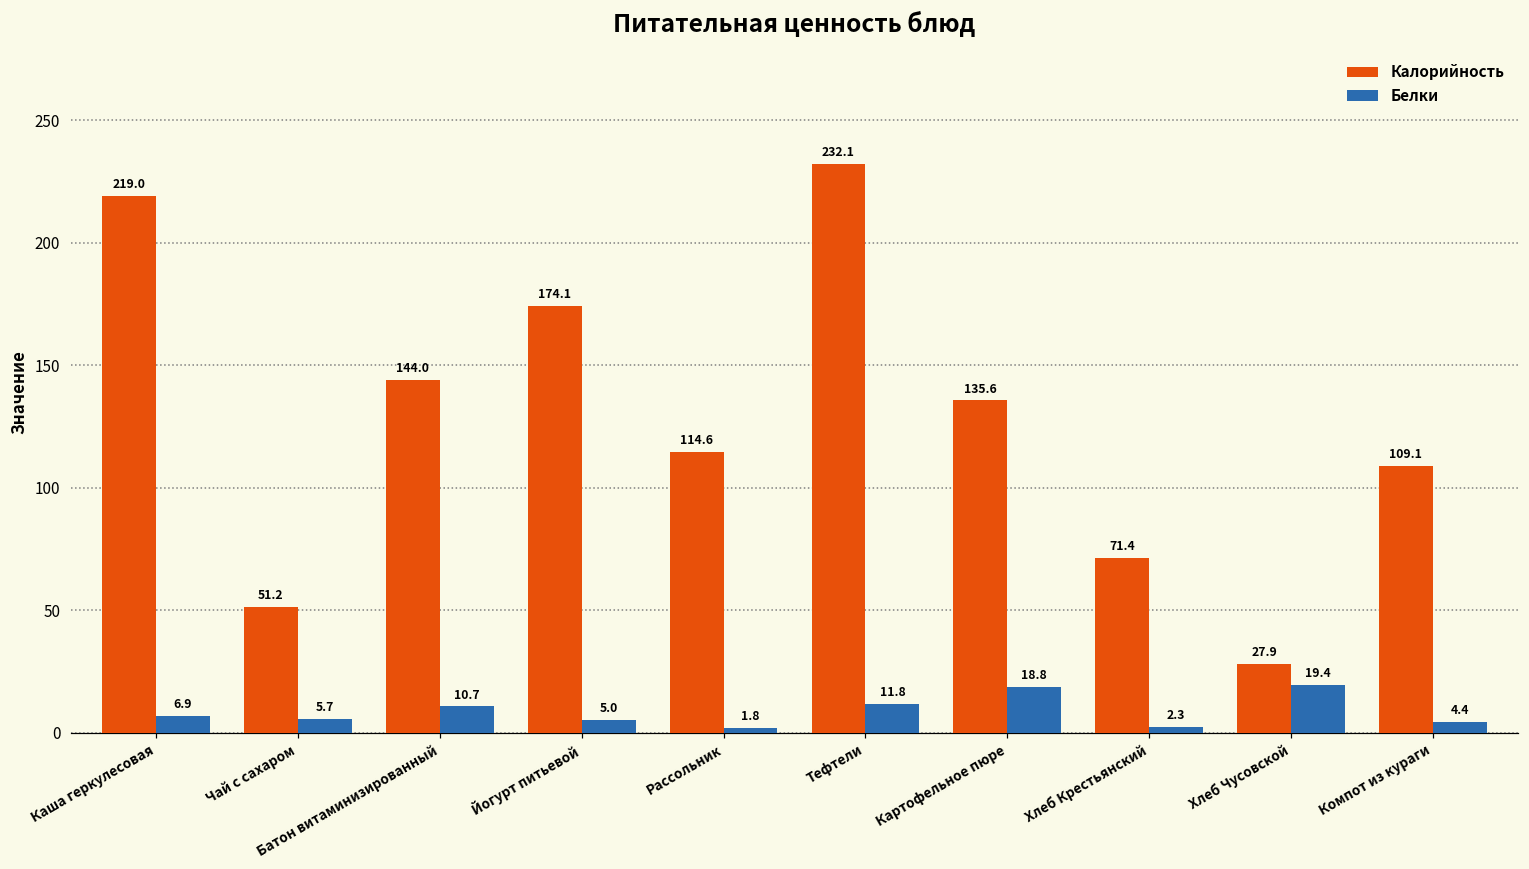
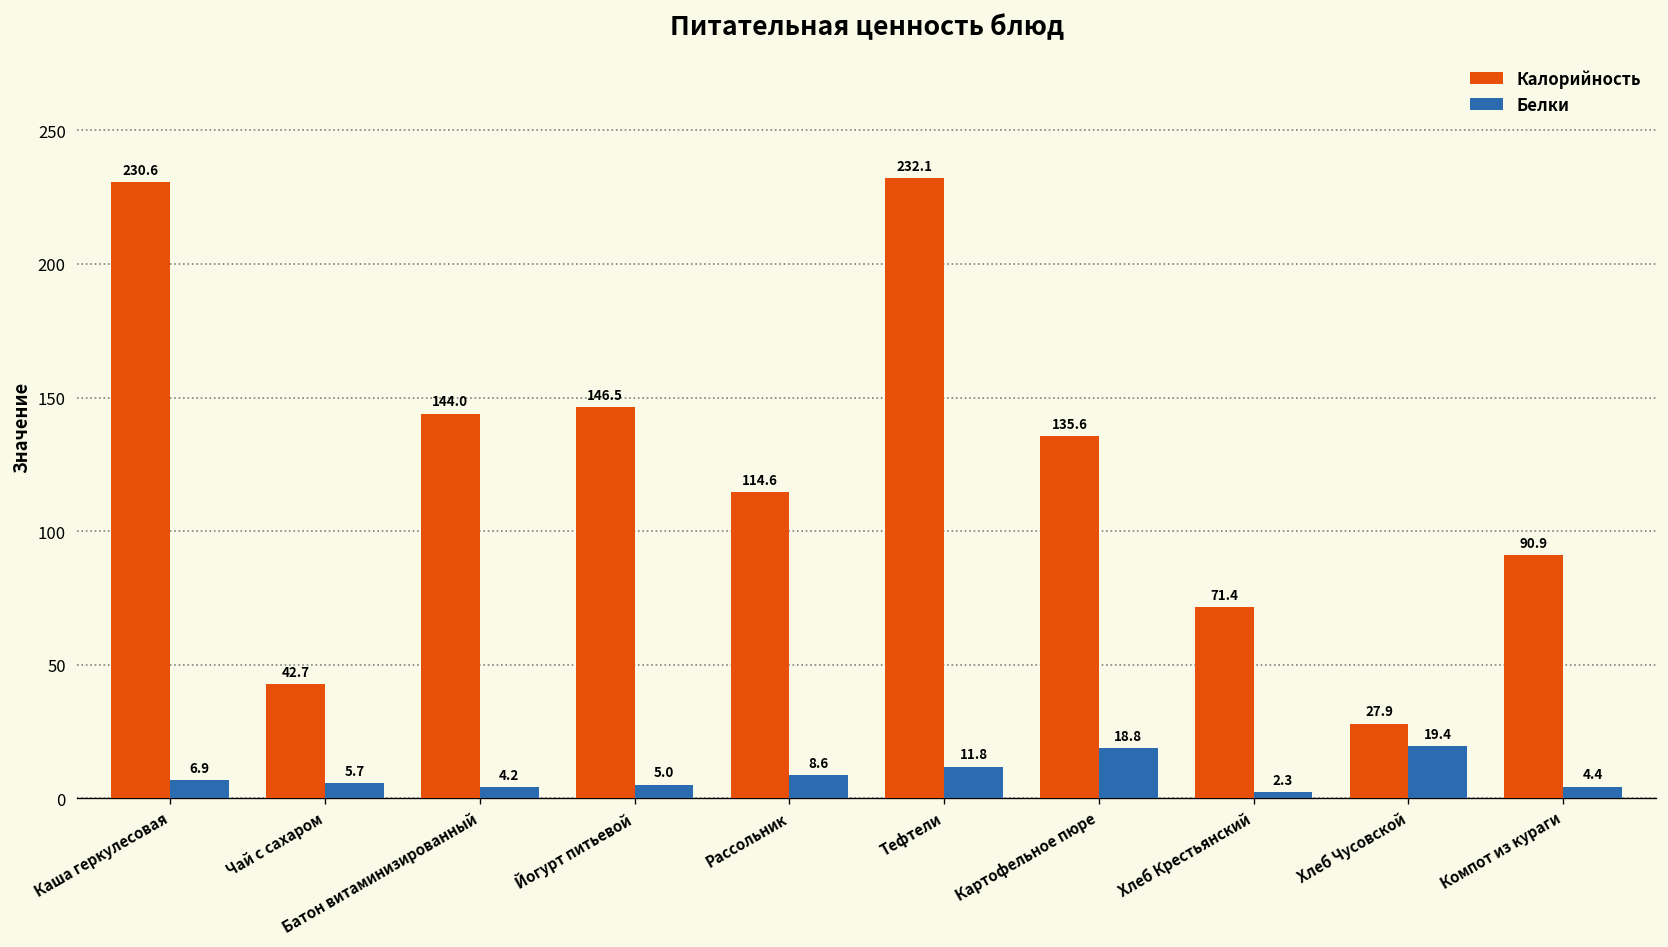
Калорийность, Каша геркулесовая: 219.0 -> 230.6
Калорийность, Чай с сахаром: 51.2 -> 42.7
Белки, Батон витаминизированный: 10.7 -> 4.2
Калорийность, Йогурт питьевой: 174.1 -> 146.5
Белки, Рассольник: 1.8 -> 8.6
Калорийность, Компот из кураги: 109.1 -> 90.9
